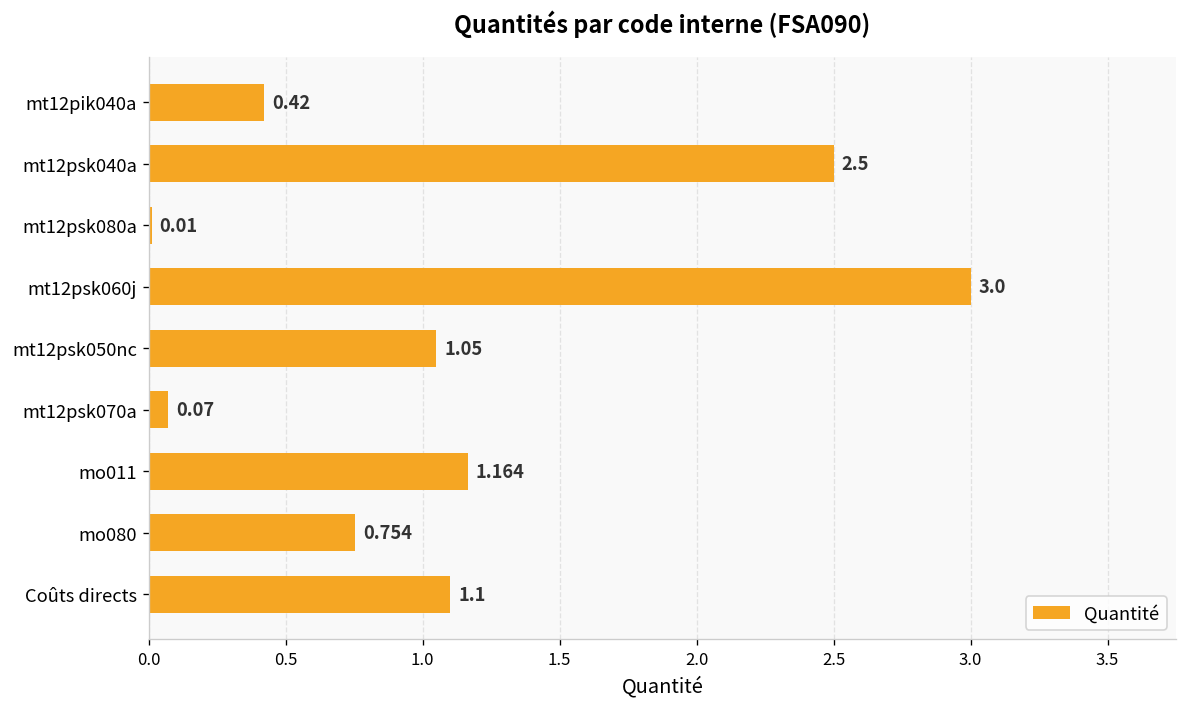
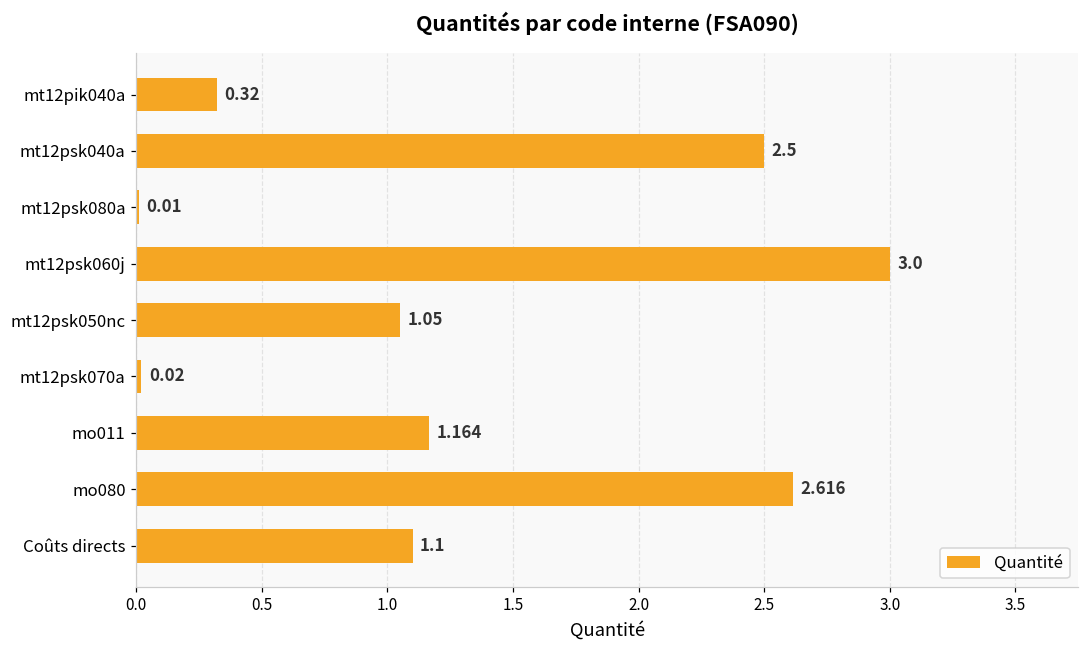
mt12pik040a: 0.42 -> 0.32
mt12psk070a: 0.07 -> 0.02
mo080: 0.754 -> 2.616
